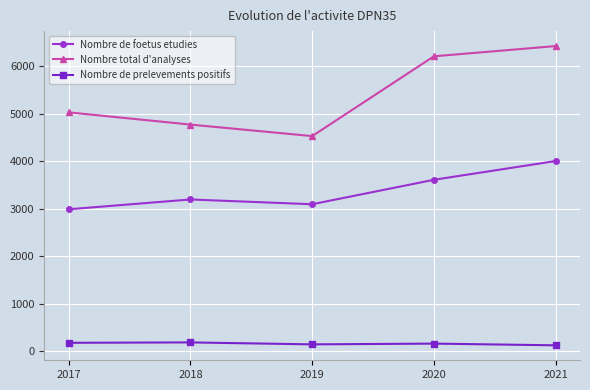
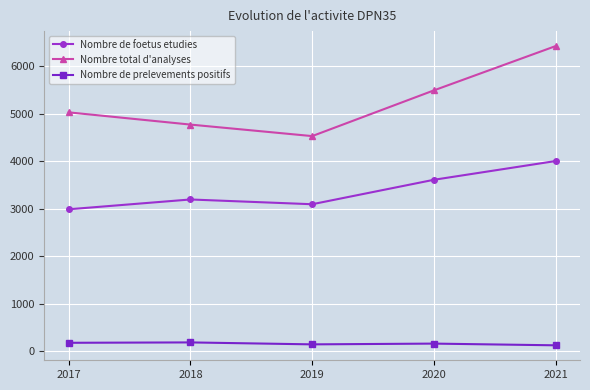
Nombre total d'analyses, 2020: 6200 -> 5500
